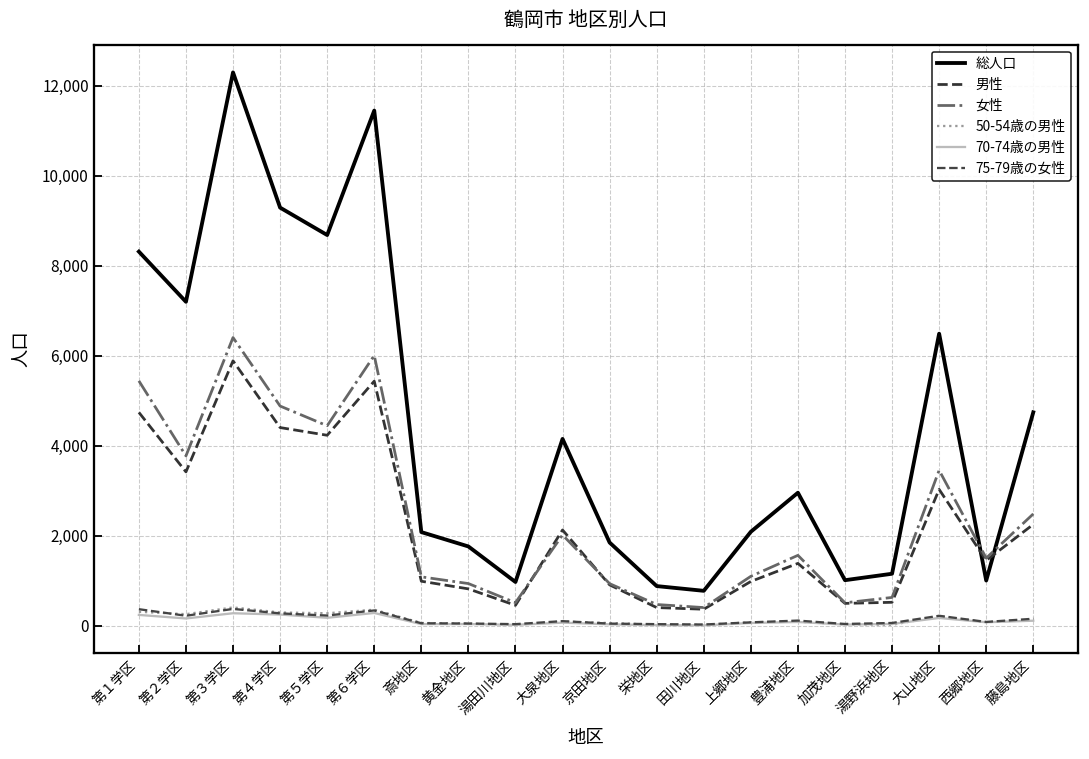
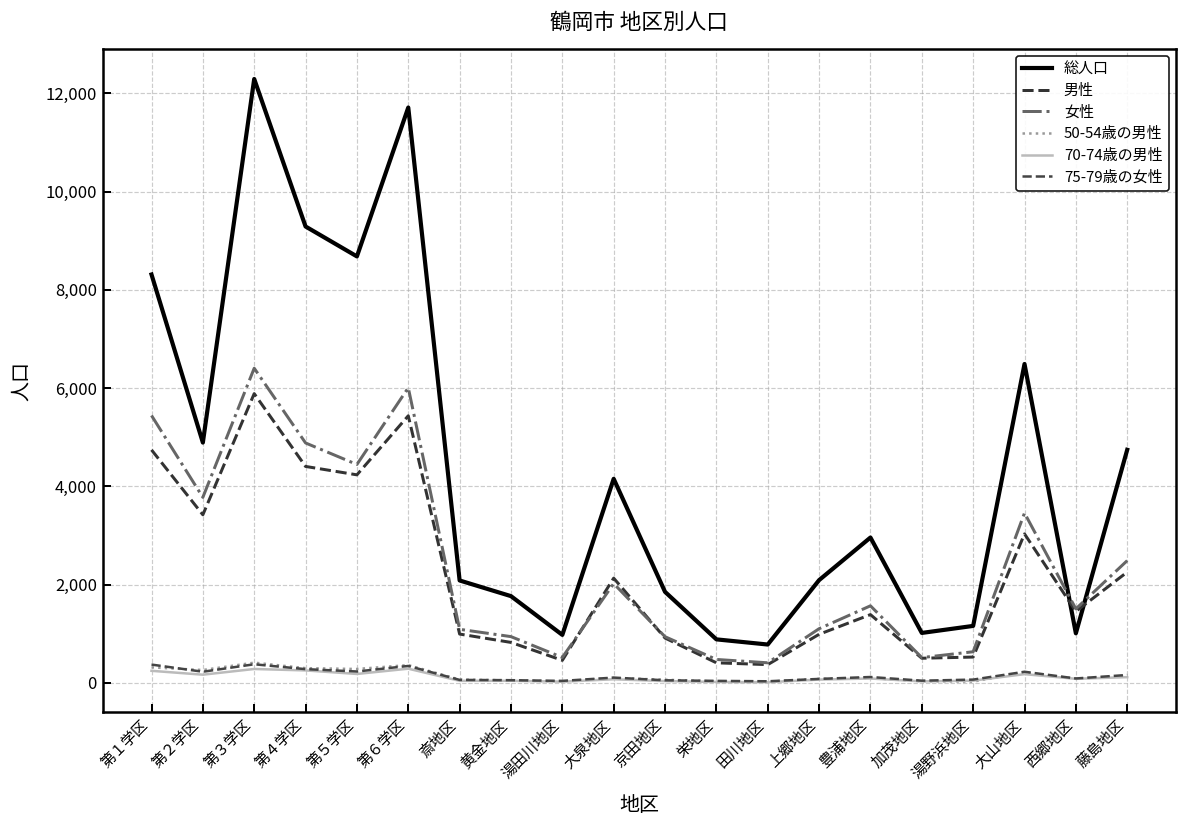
総人口, 第２学区: 7,200 -> 4,900
総人口, 第６学区: 11,400 -> 11,700
